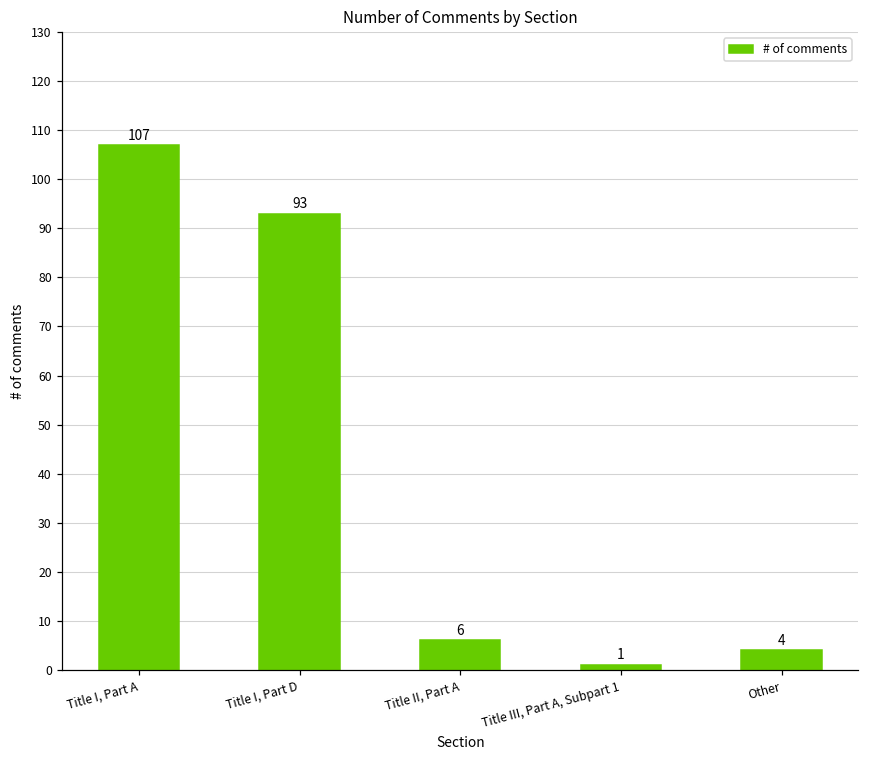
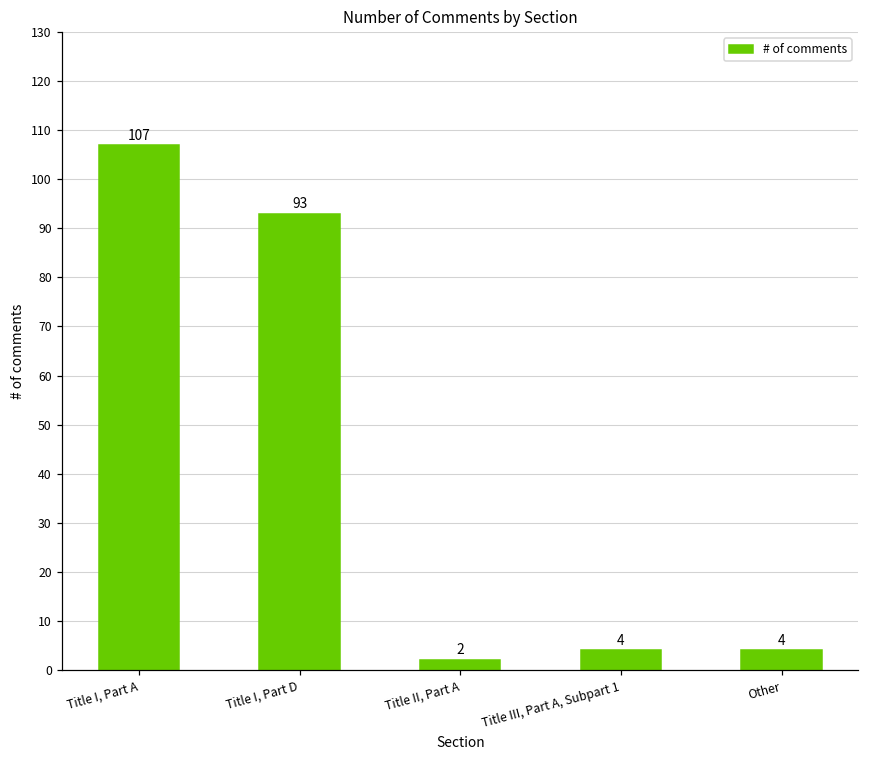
Title II, Part A: 6 -> 2
Title III, Part A, Subpart 1: 1 -> 4
